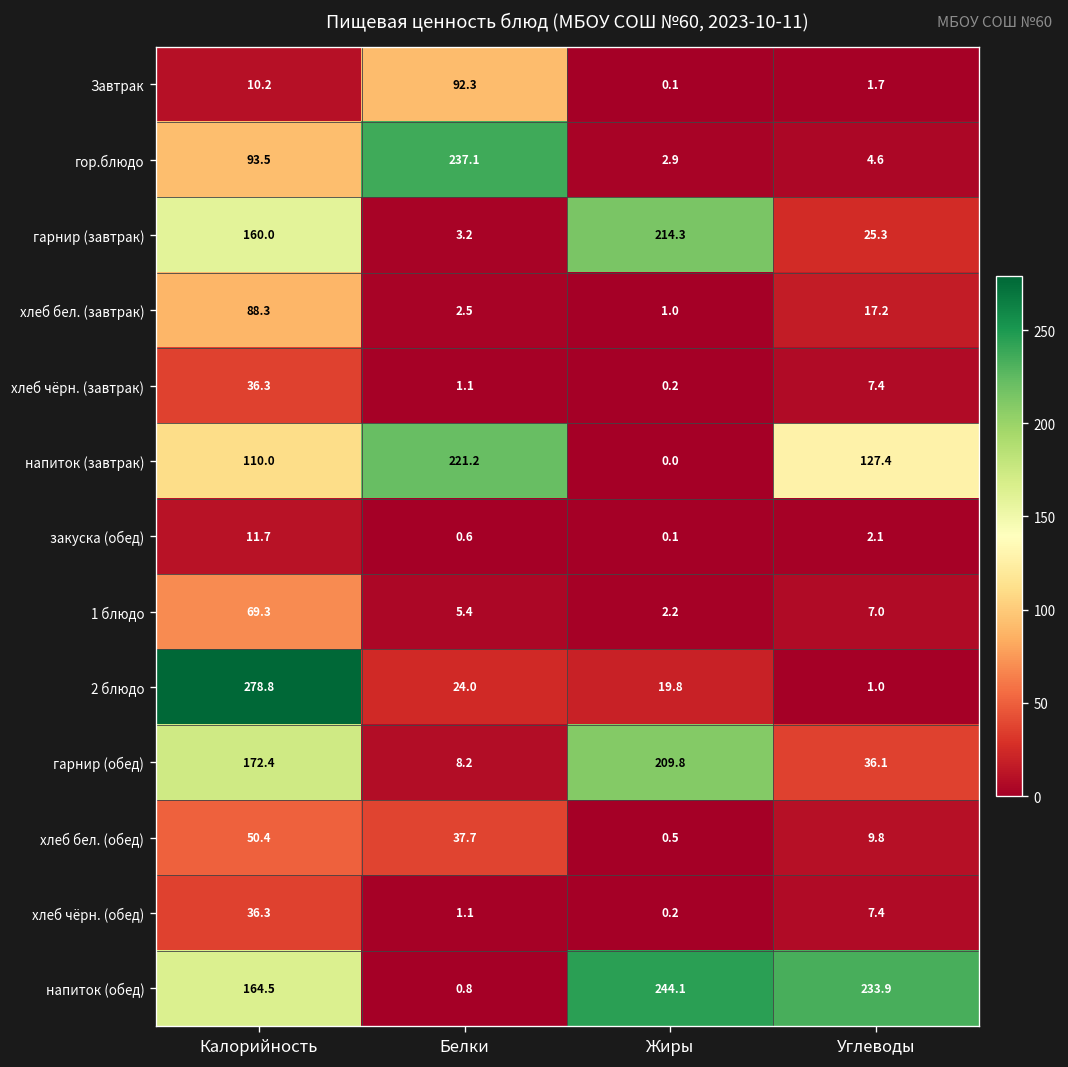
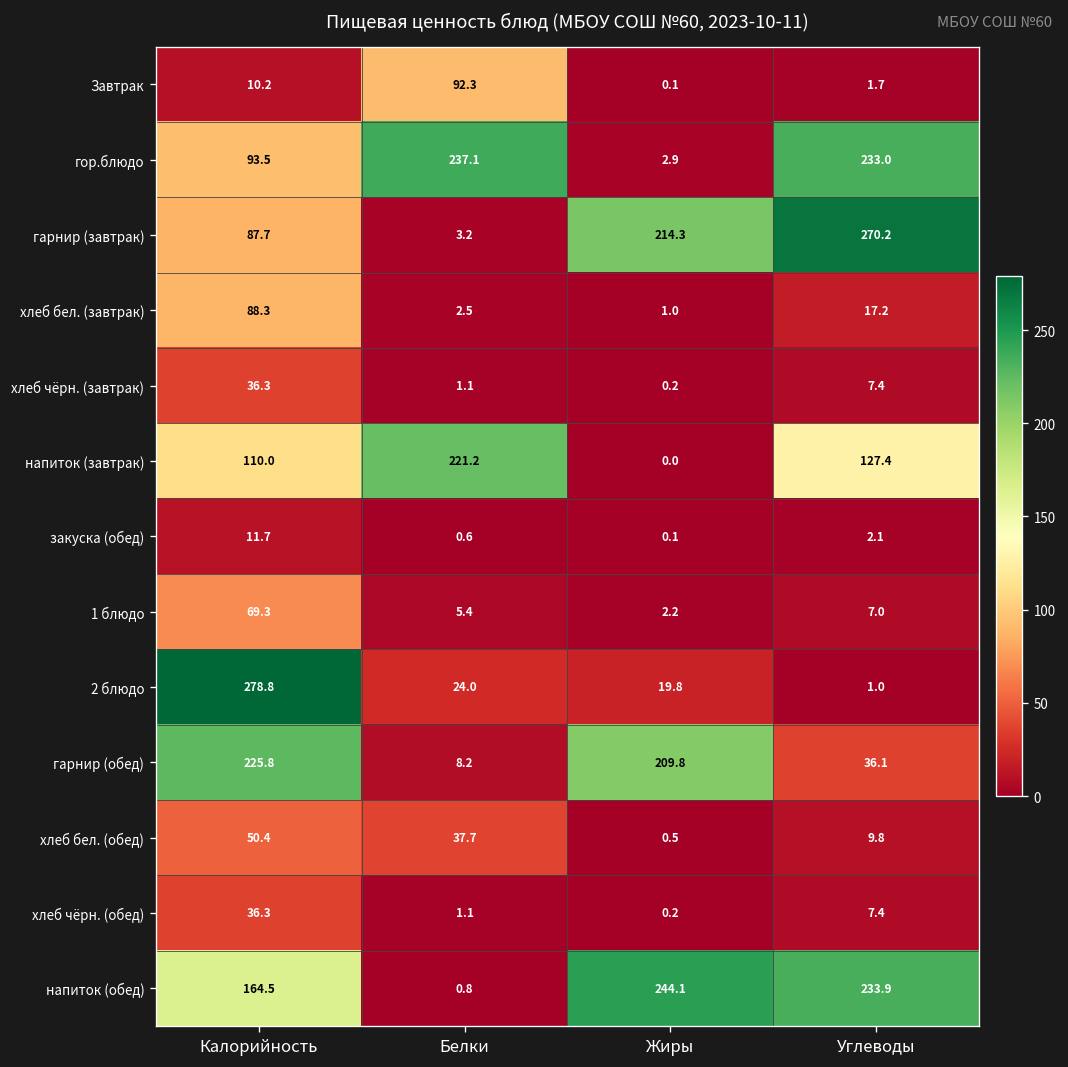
гор.блюдо, Углеводы: 4.6 -> 233.0
гарнир (завтрак), Калорийность: 160.0 -> 87.7
гарнир (завтрак), Углеводы: 25.3 -> 270.2
гарнир (обед), Калорийность: 172.4 -> 225.8
